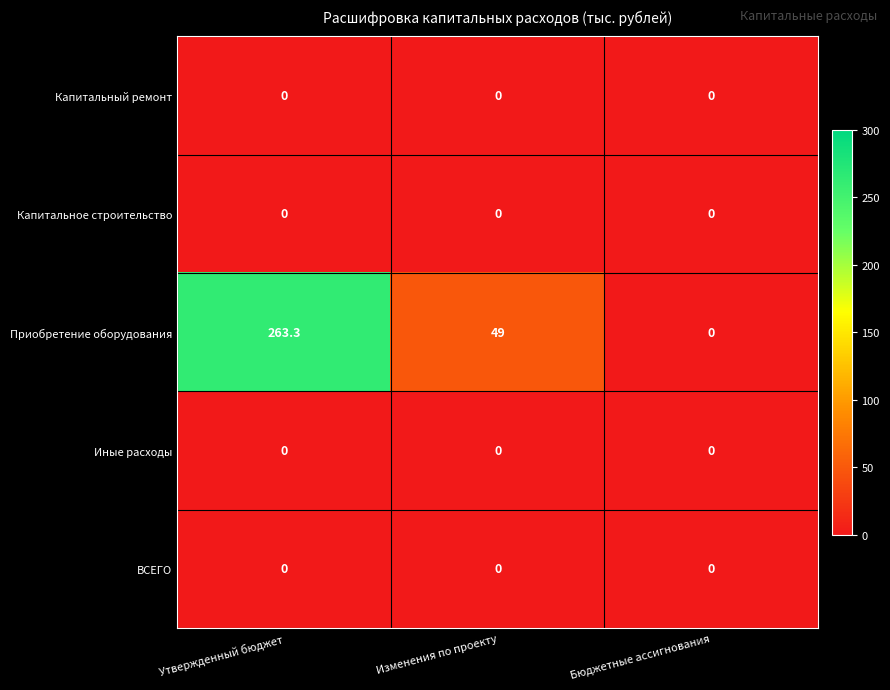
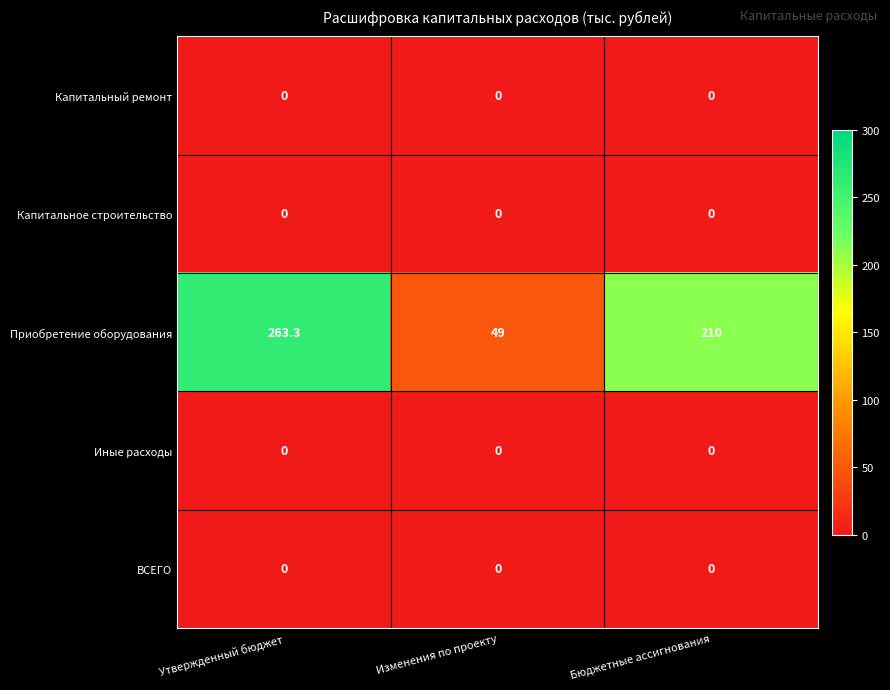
Приобретение оборудования, Бюджетные ассигнования: 0 -> 210
